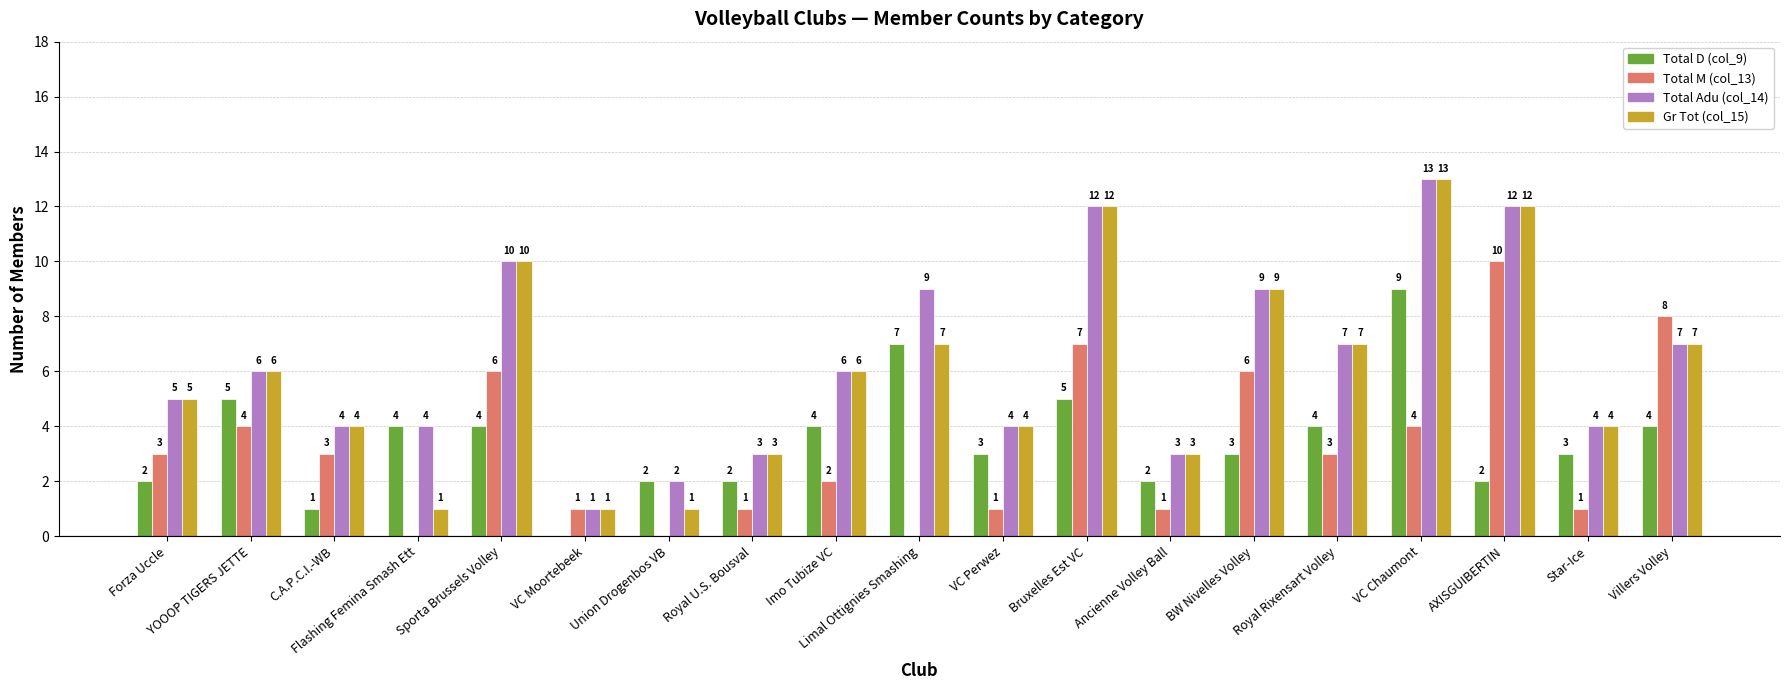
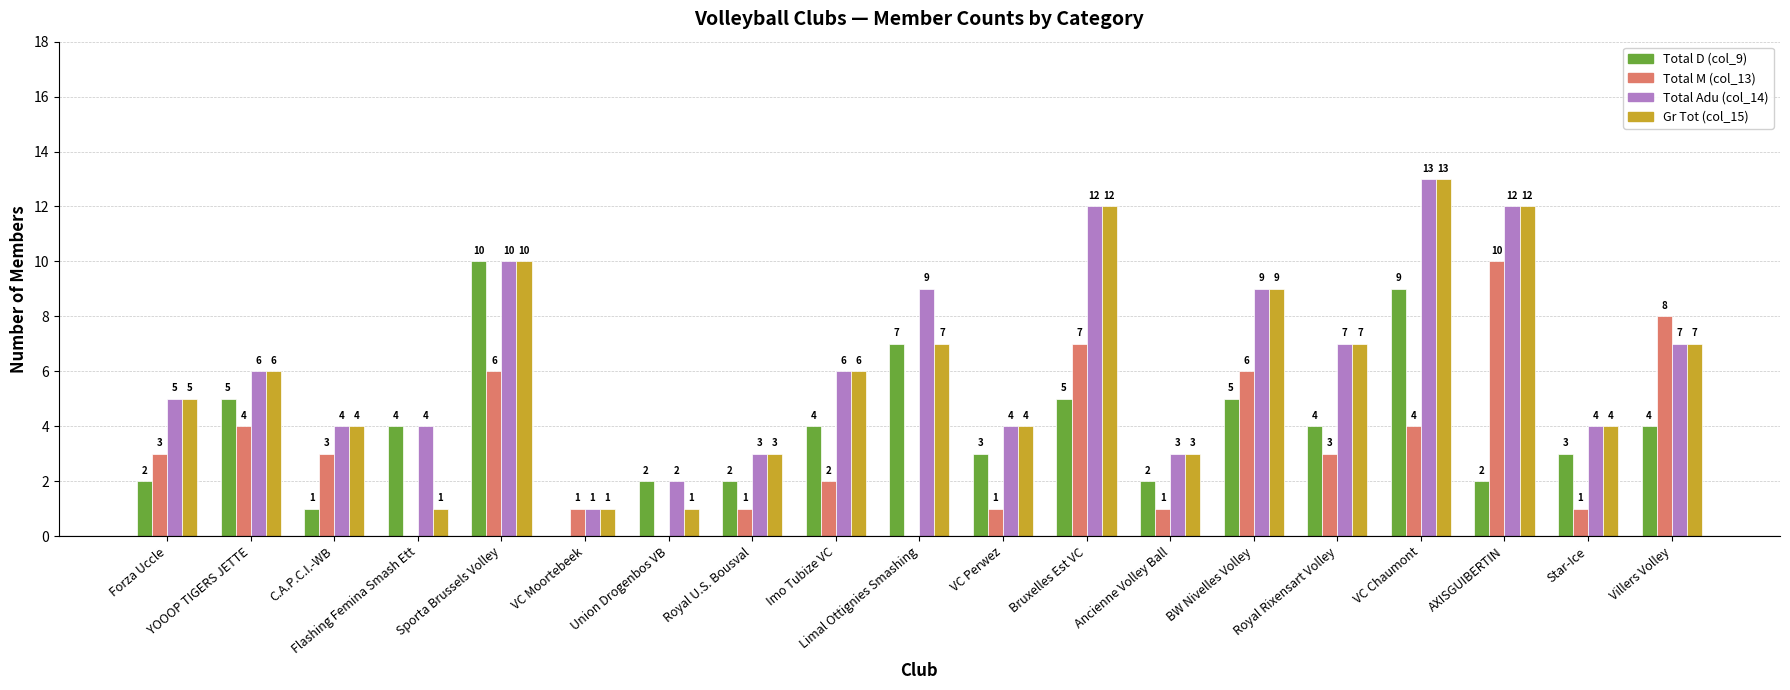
Total D (col_9), Sporta Brussels Volley: 4 -> 10
Total D (col_9), BW Nivelles Volley: 3 -> 5
